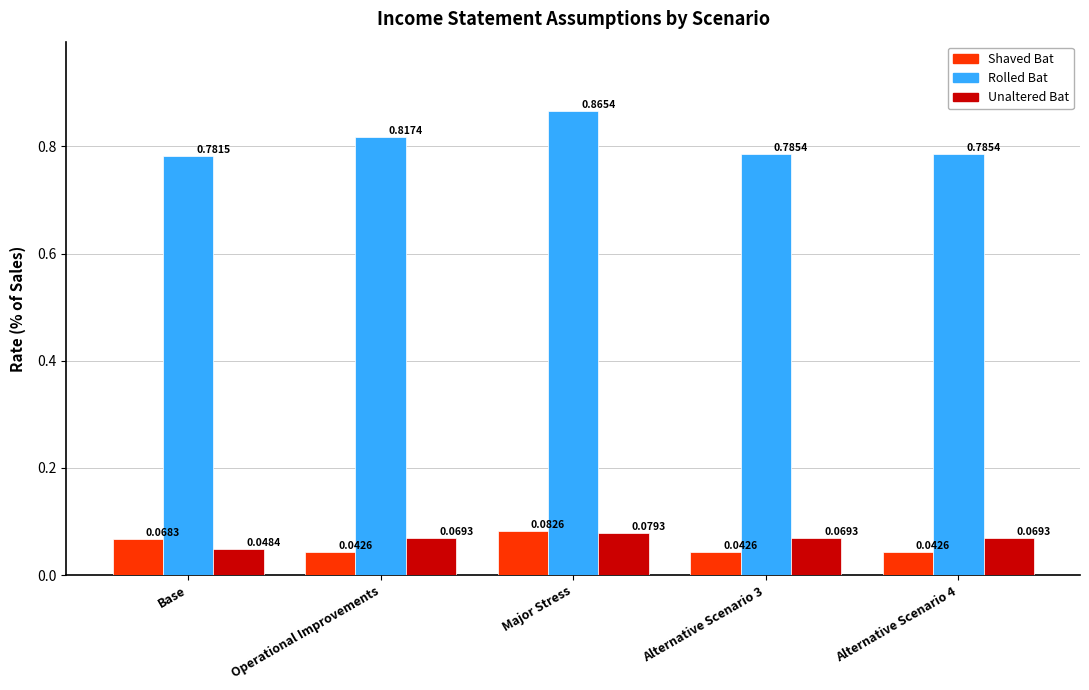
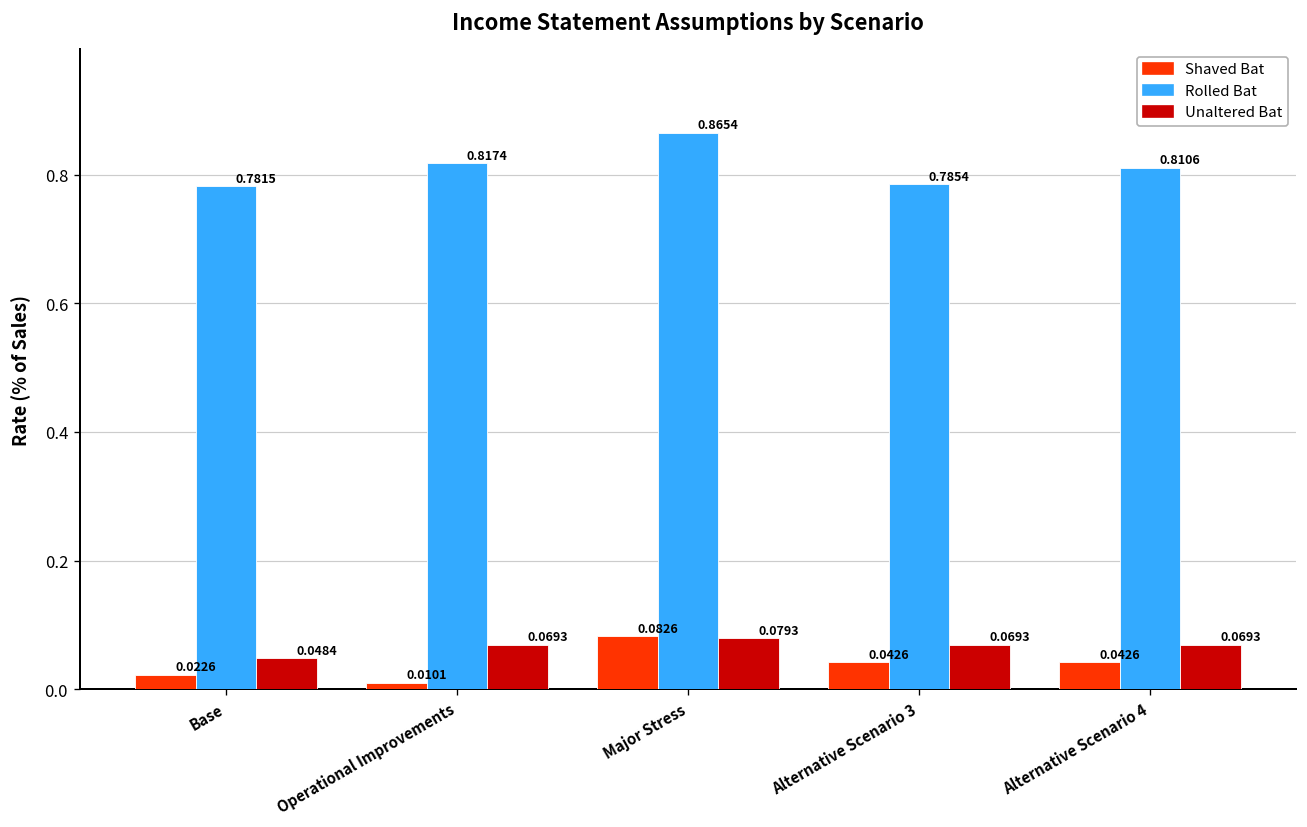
Shaved Bat, Base: 0.0683 -> 0.0226
Shaved Bat, Operational Improvements: 0.0426 -> 0.0101
Rolled Bat, Alternative Scenario 4: 0.7854 -> 0.8106
